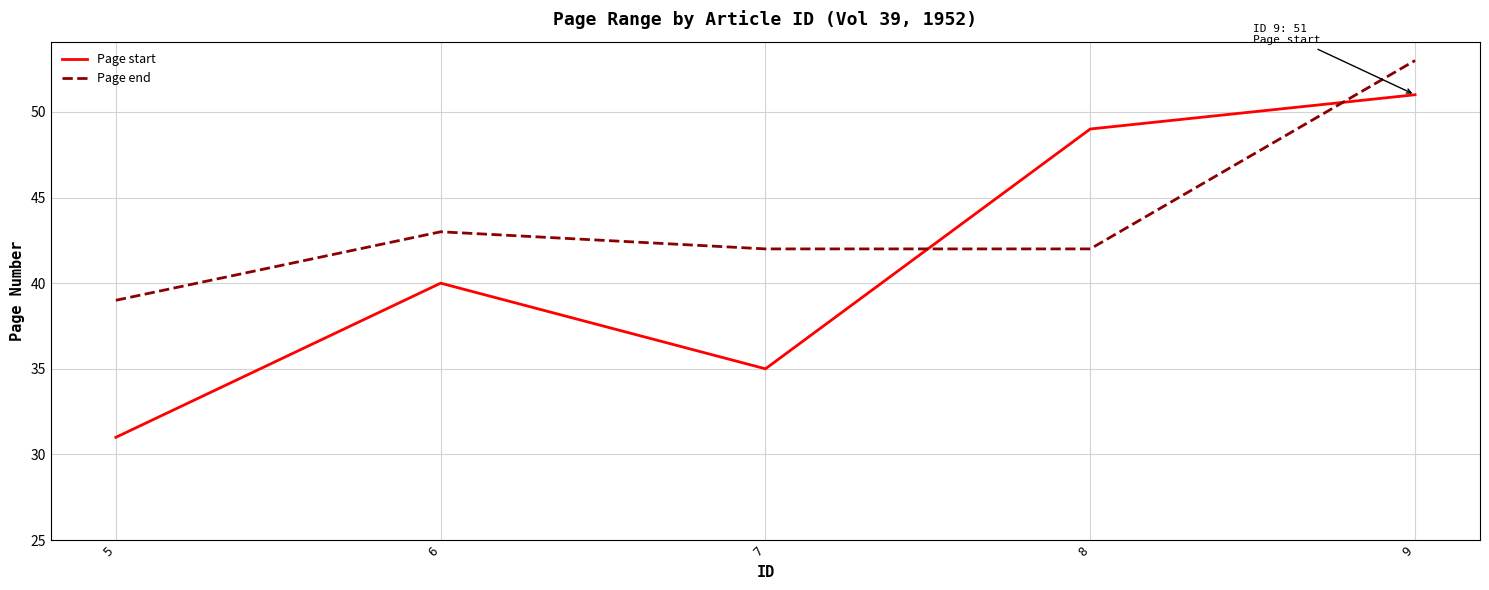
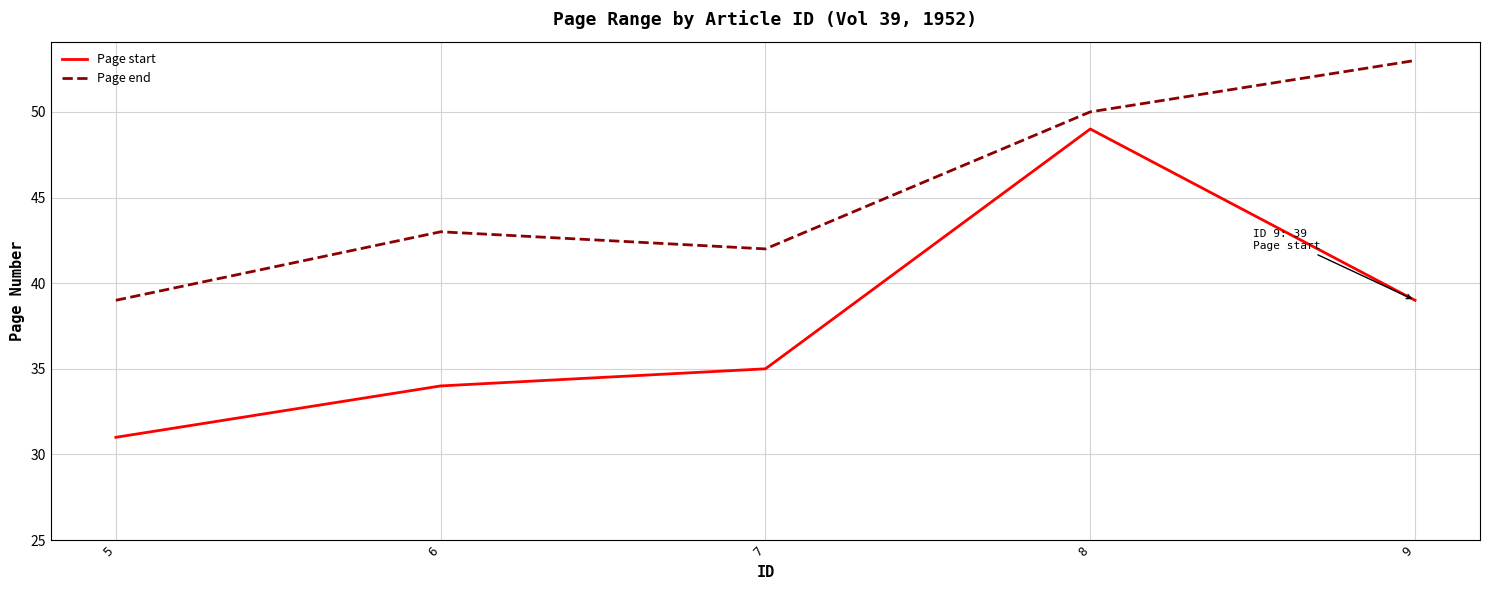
Page start, 6: 40 -> 34
Page end, 8: 42 -> 50
Page start, 9: 51 -> 39
